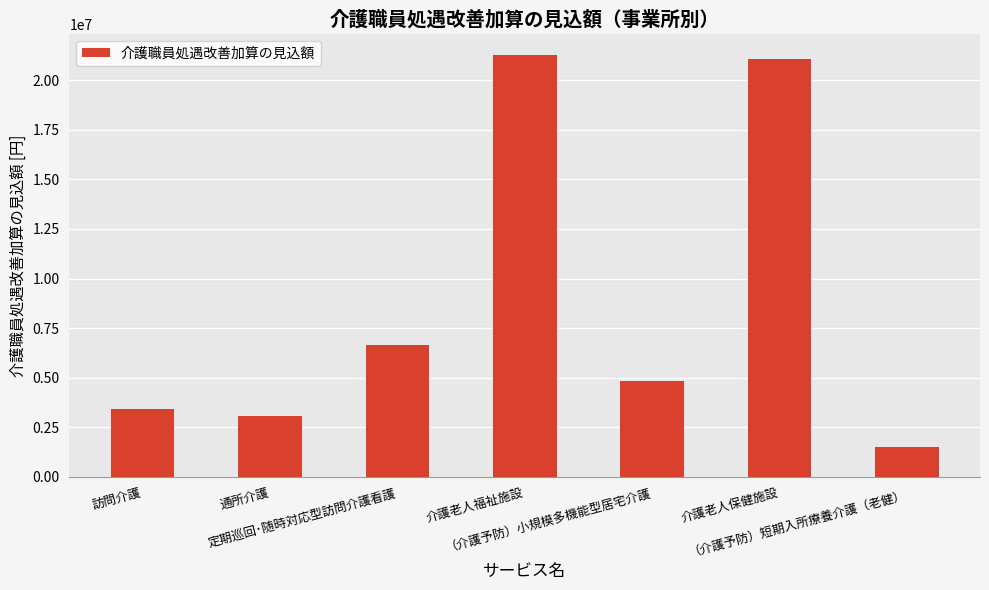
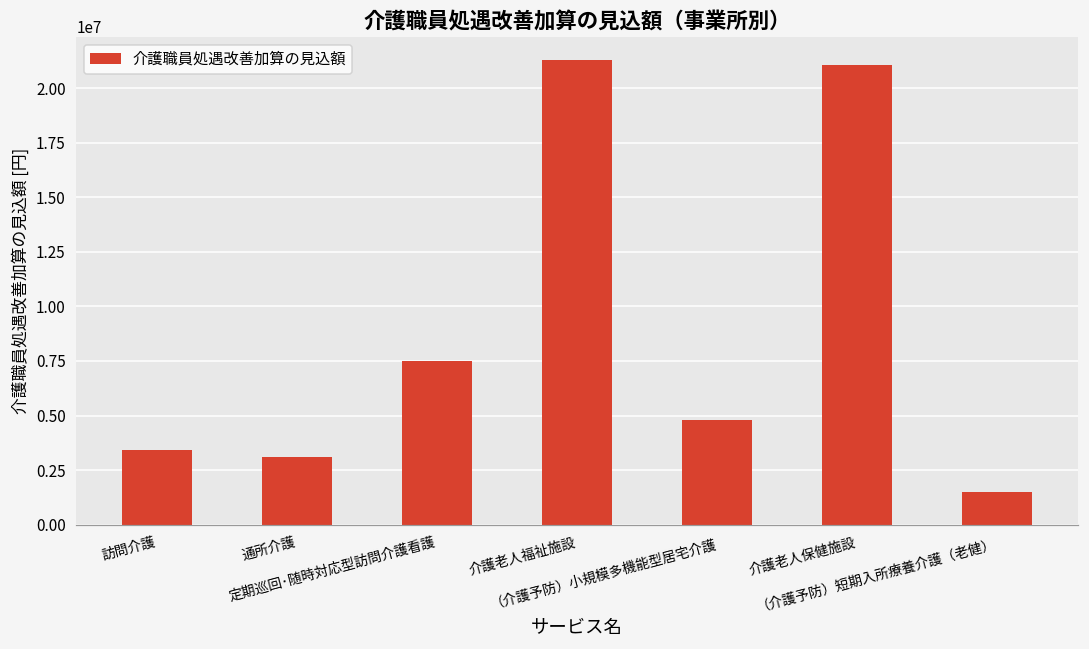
定期巡回･随時対応型訪問介護看護: 6700000 -> 7500000
